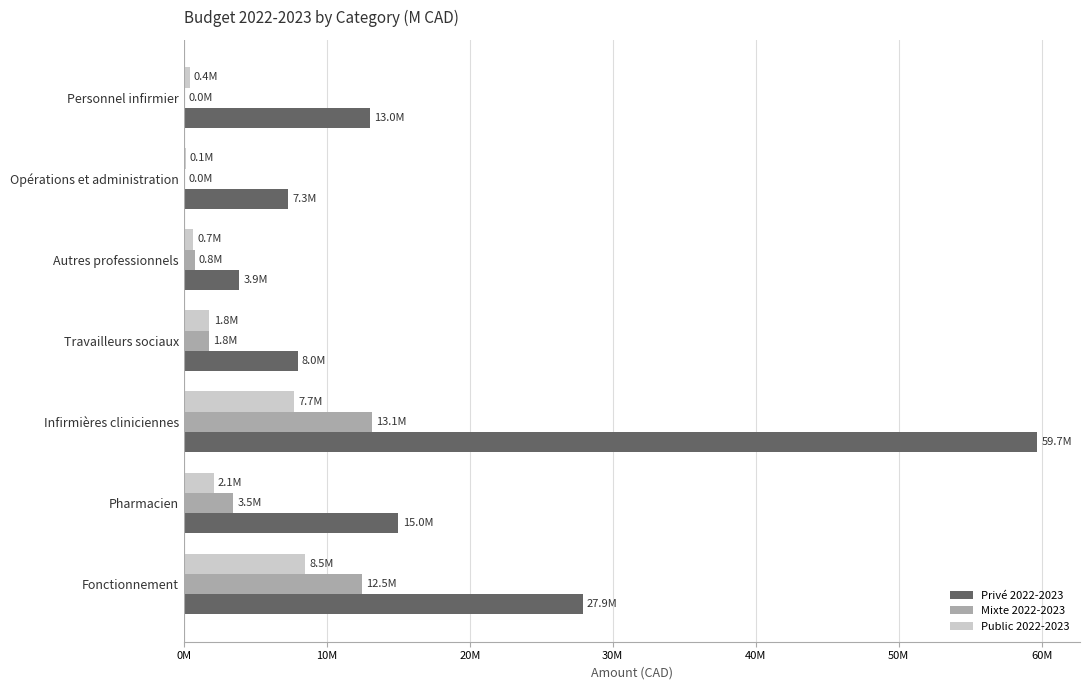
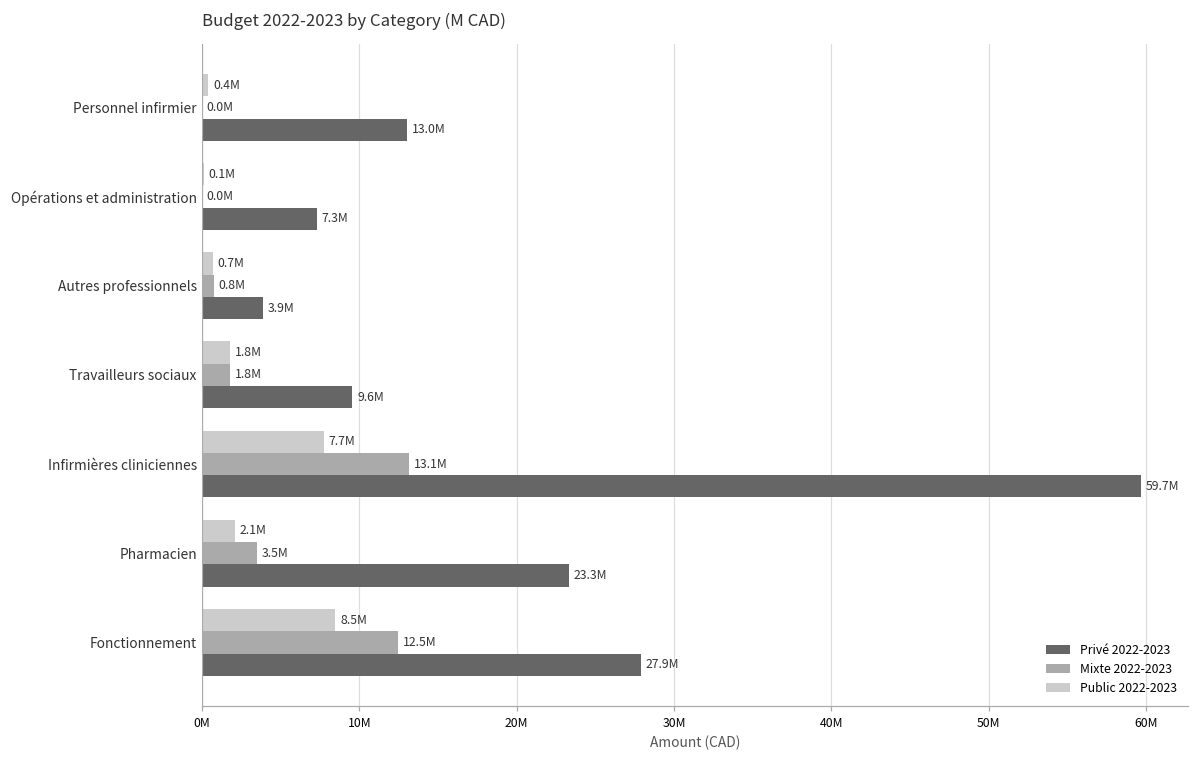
Privé 2022-2023, Travailleurs sociaux: 8.0M -> 9.6M
Privé 2022-2023, Pharmacien: 15.0M -> 23.3M
